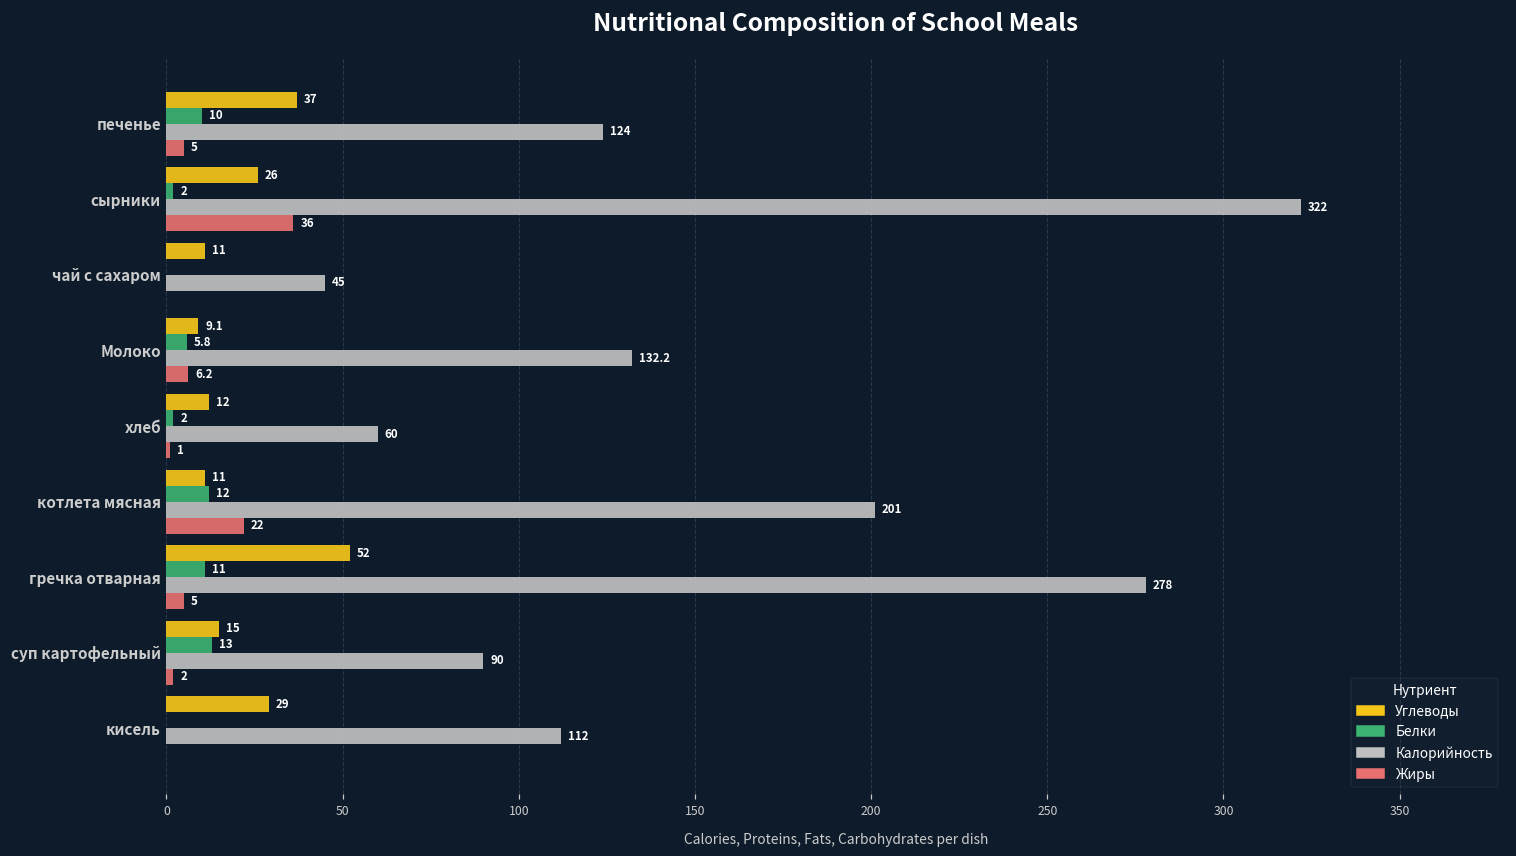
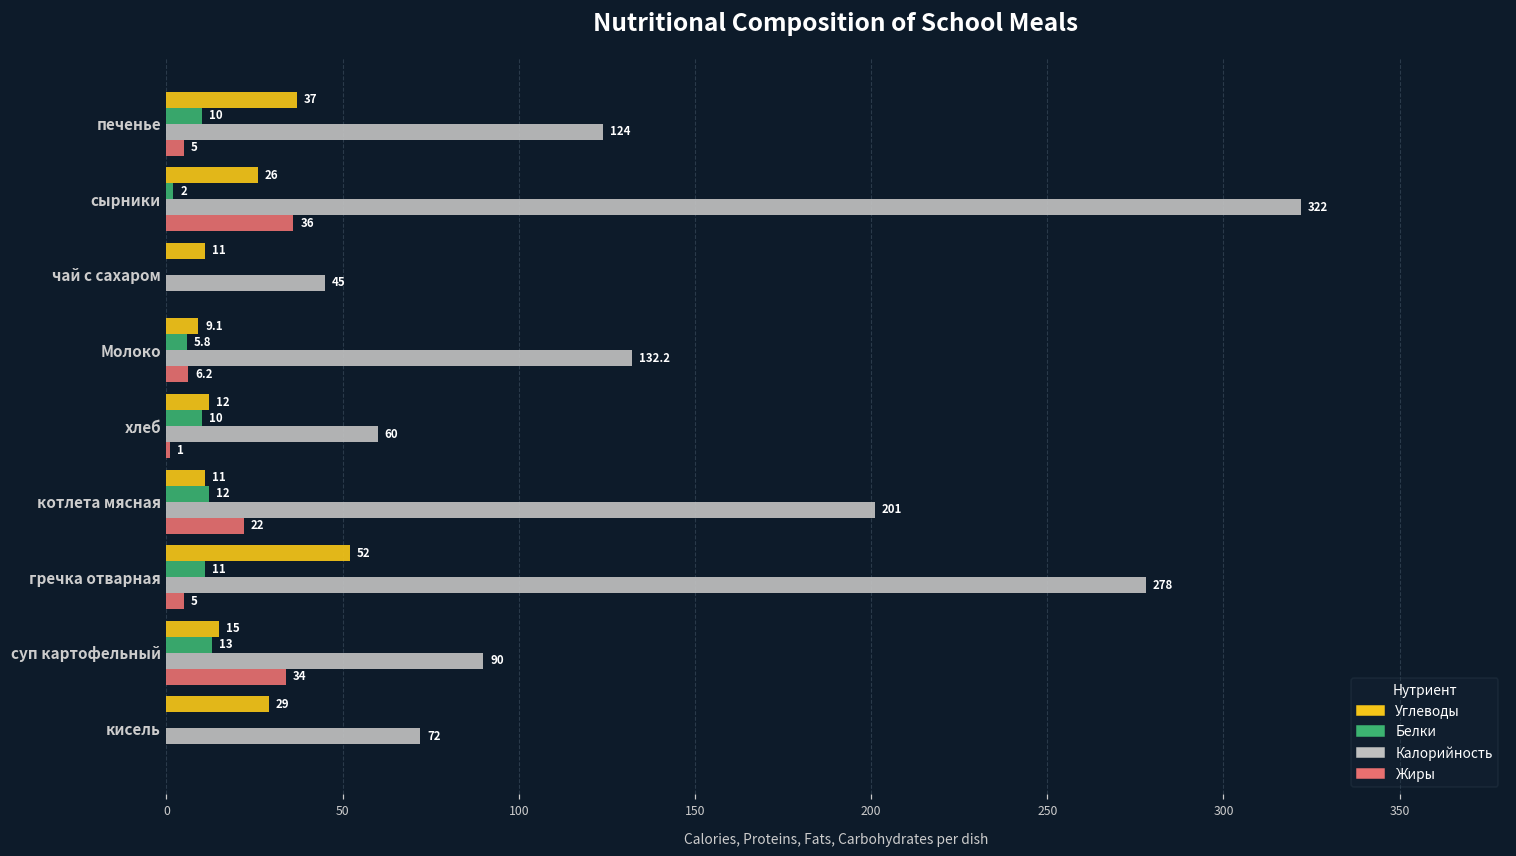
Белки, хлеб: 2 -> 10
Жиры, суп картофельный: 2 -> 34
Калорийность, кисель: 112 -> 72
